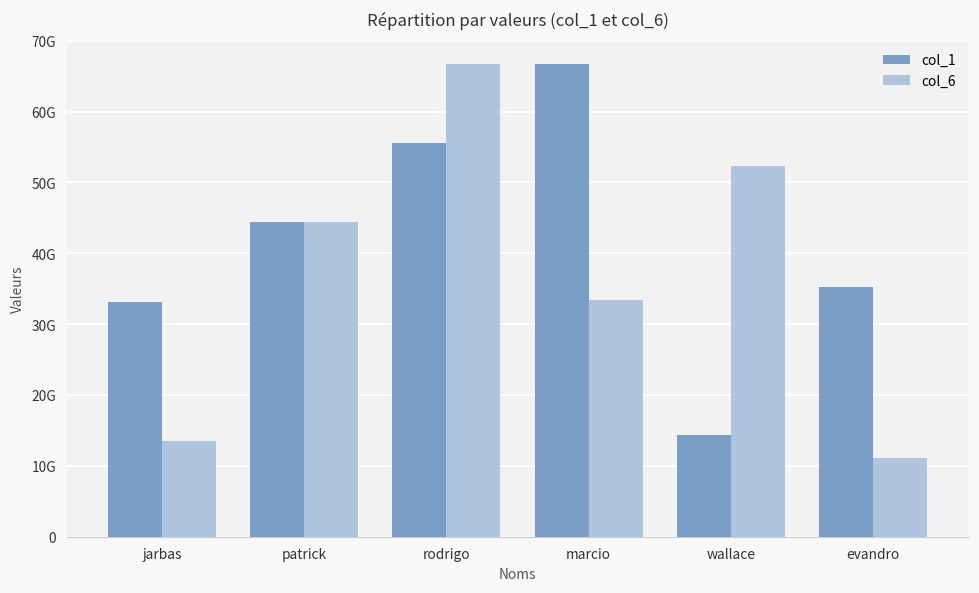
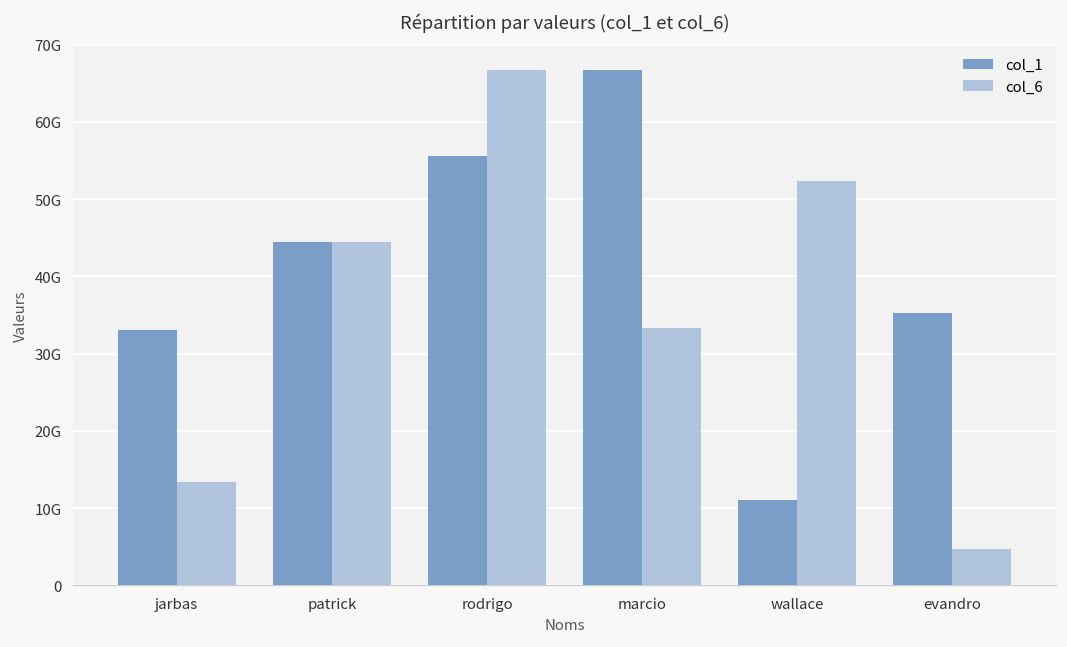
col_1, wallace: 14000000000 -> 11000000000
col_6, evandro: 11000000000 -> 5000000000
